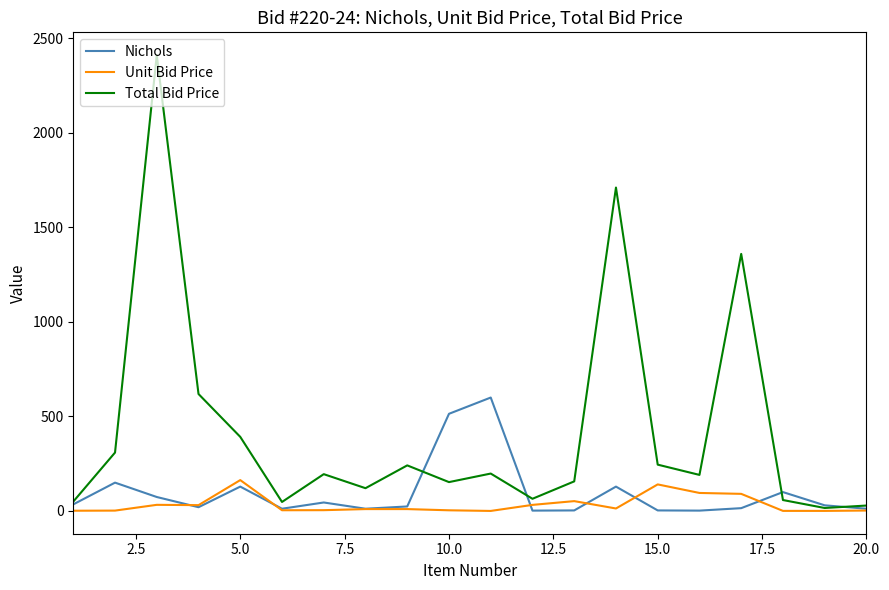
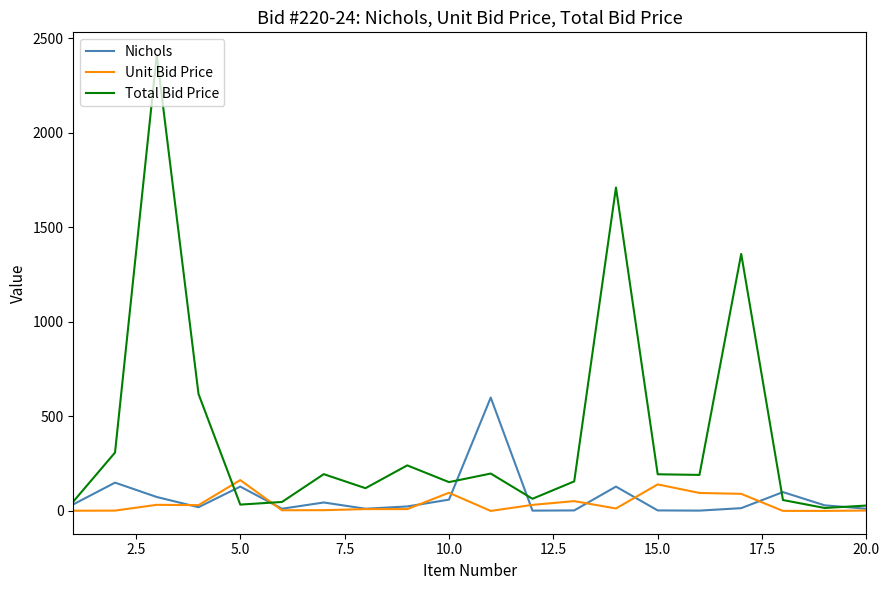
Total Bid Price, 5.0: 390 -> 30
Nichols, 10.0: 510 -> 60
Unit Bid Price, 10.0: 0 -> 100
Total Bid Price, 15.0: 250 -> 190
